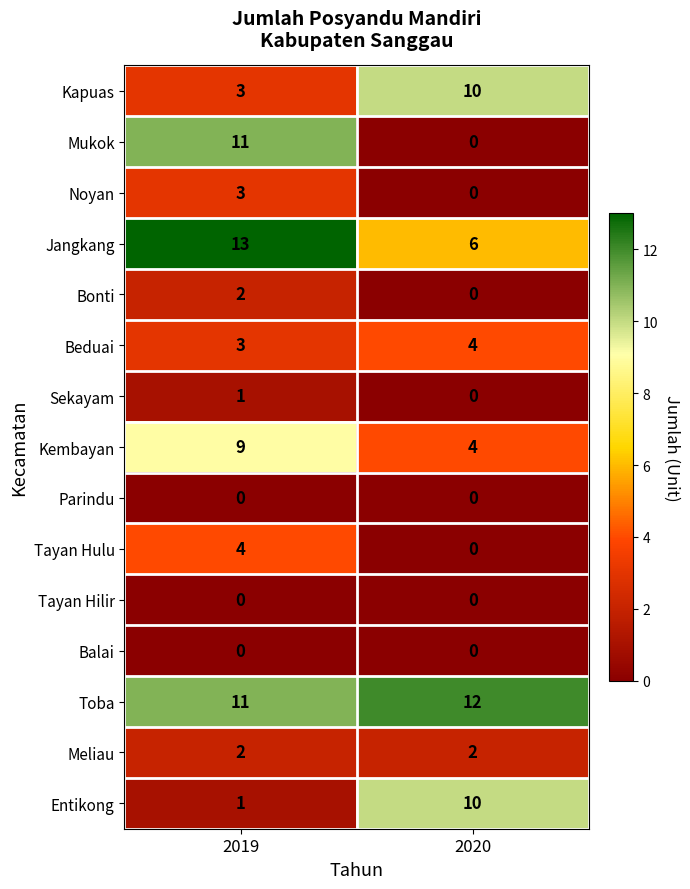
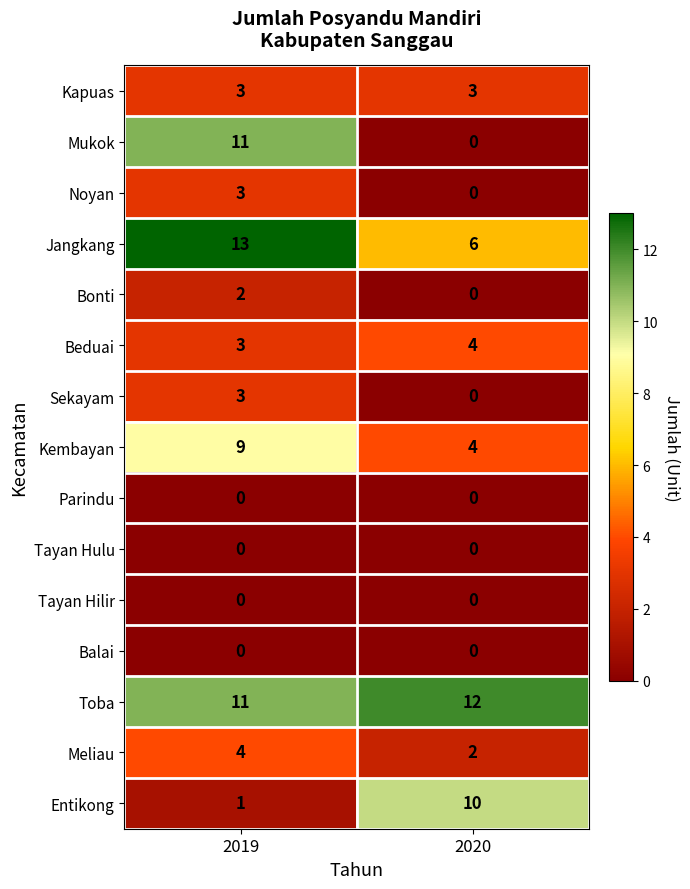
Kapuas, 2020: 10 -> 3
Sekayam, 2019: 1 -> 3
Tayan Hulu, 2019: 4 -> 0
Meliau, 2019: 2 -> 4
